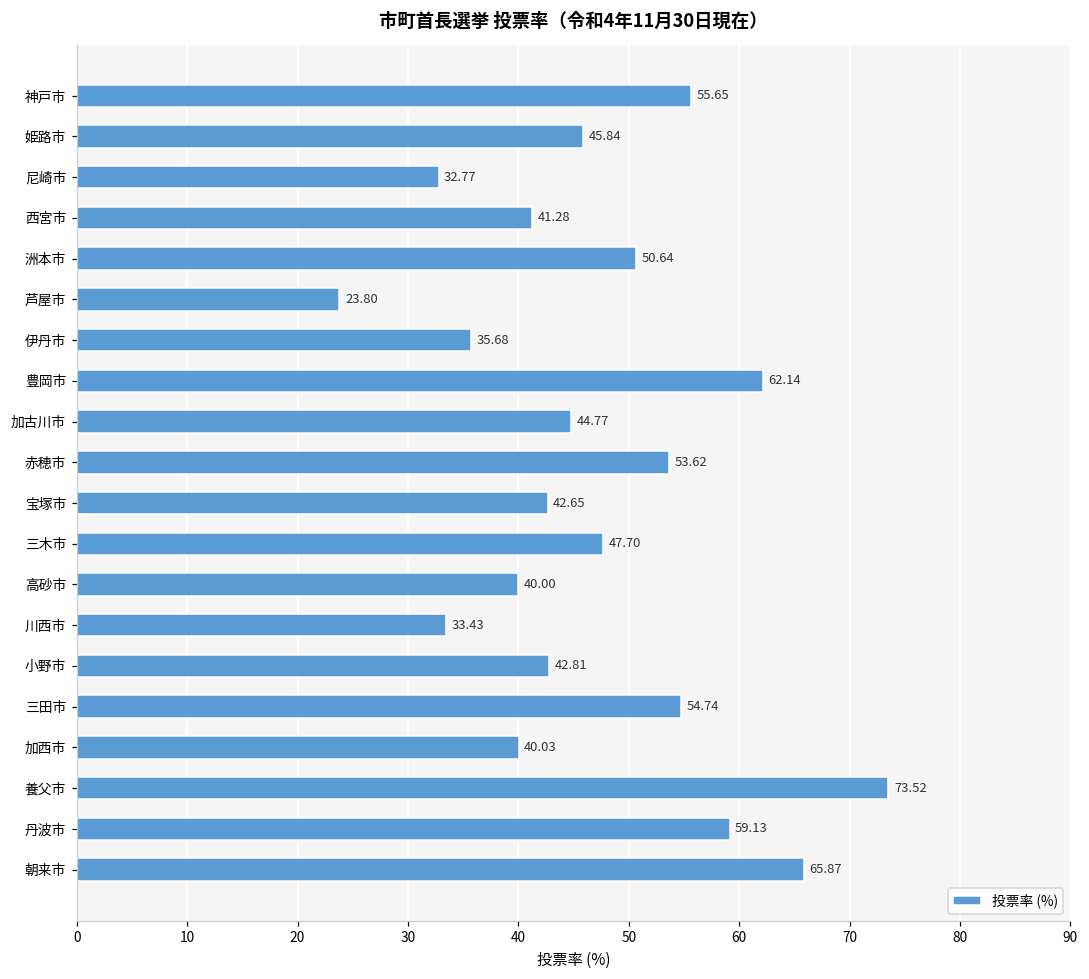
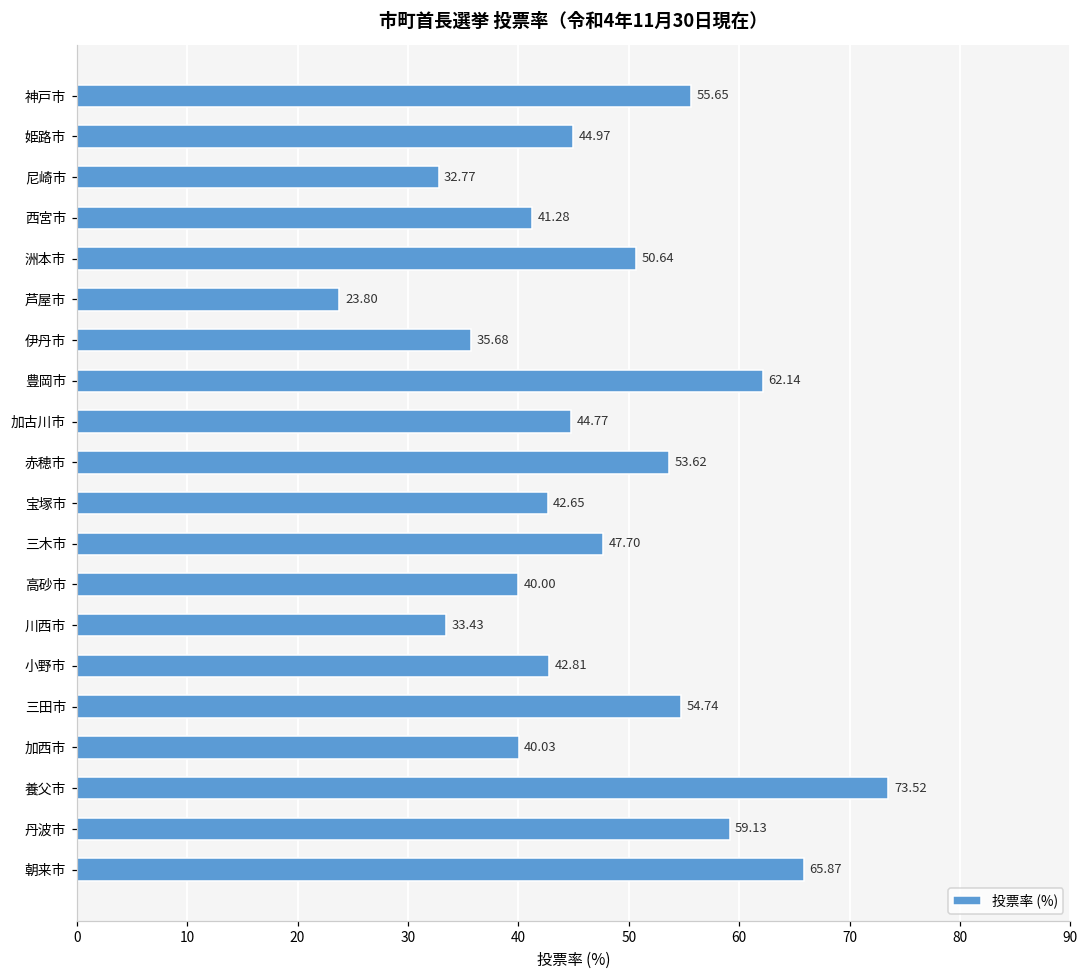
姫路市: 45.84 -> 44.97
